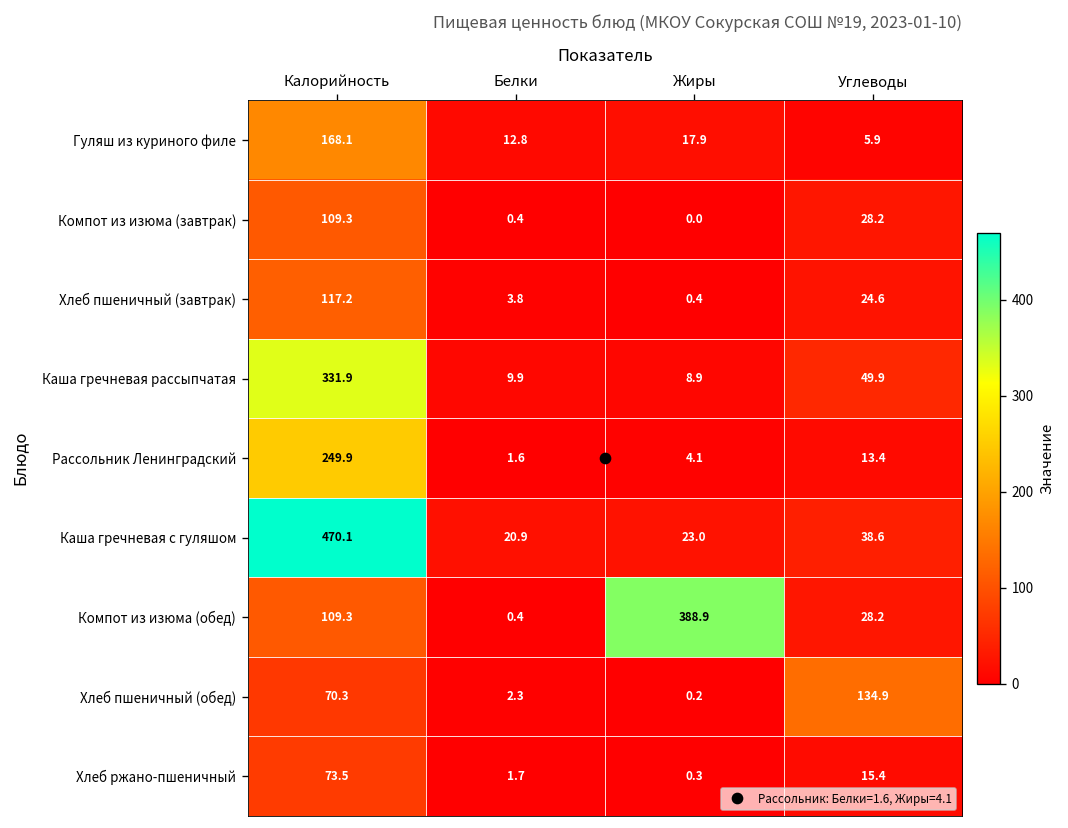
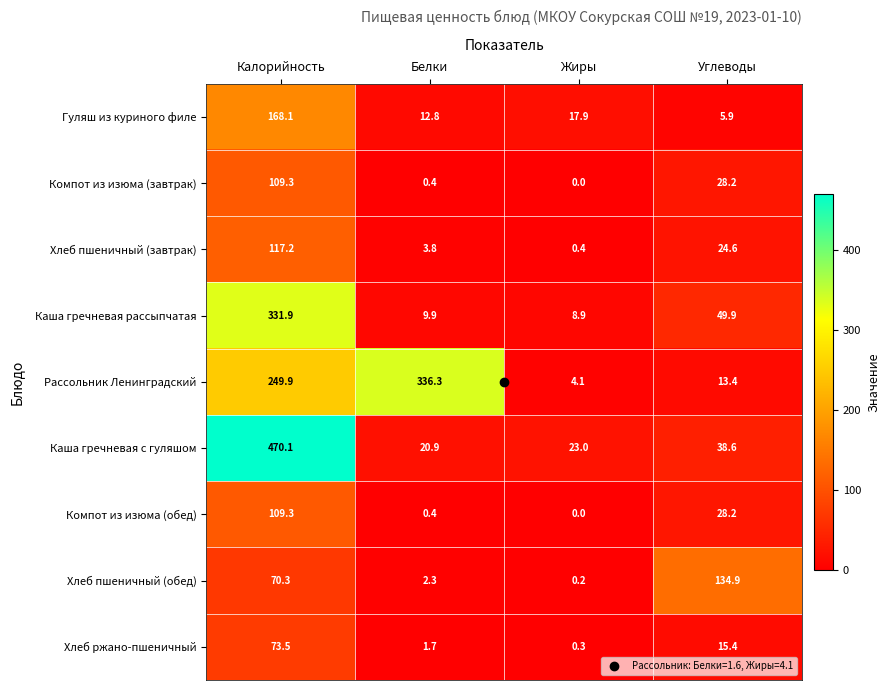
Рассольник Ленинградский, Белки: 1.6 -> 336.3
Компот из изюма (обед), Жиры: 388.9 -> 0.0
